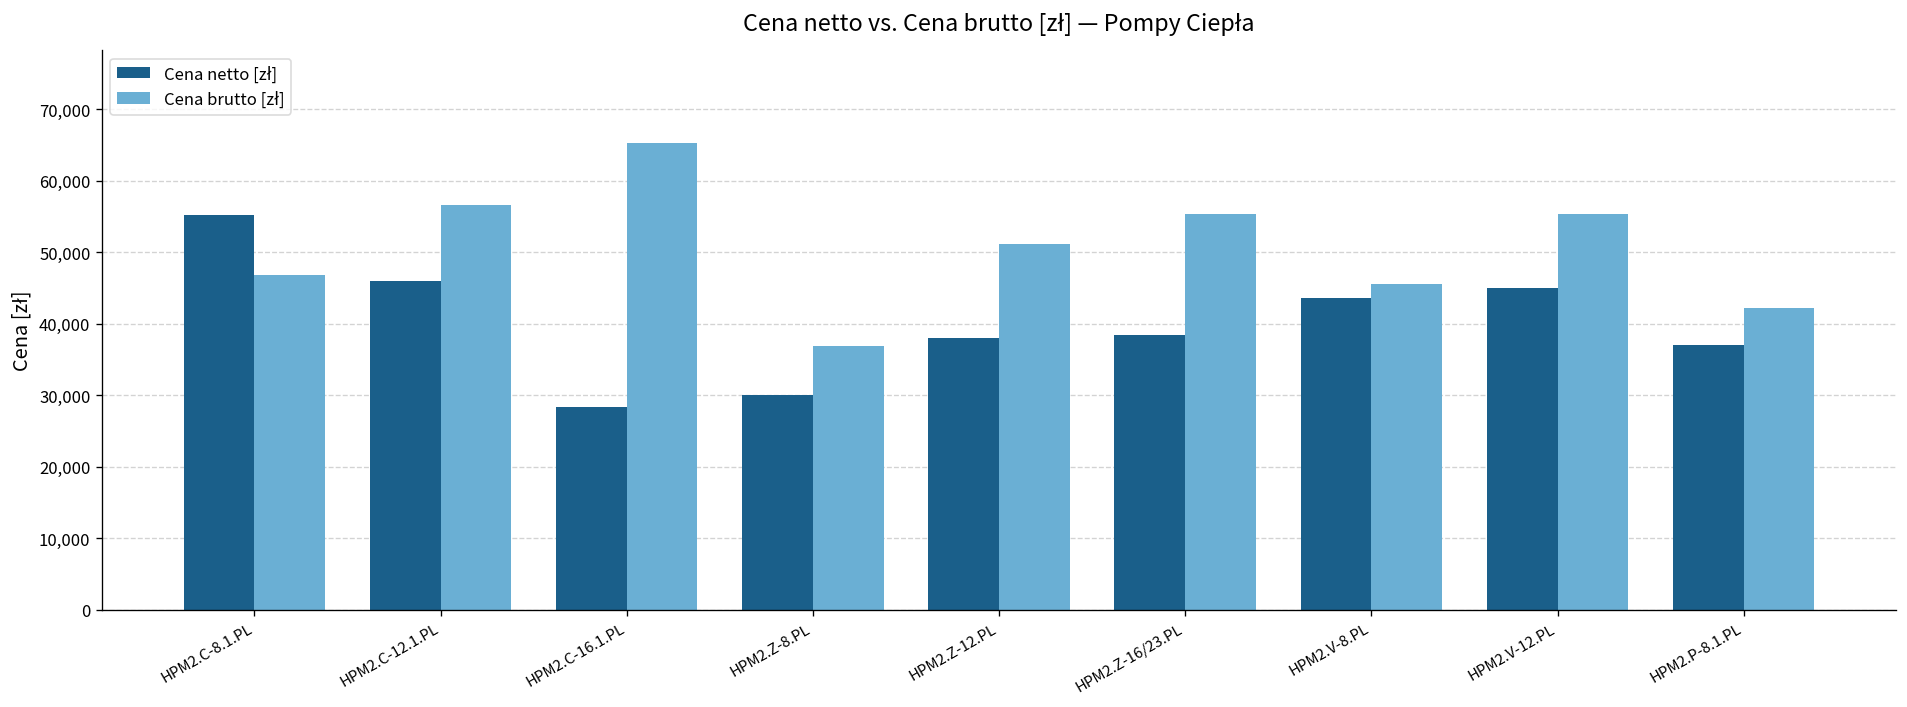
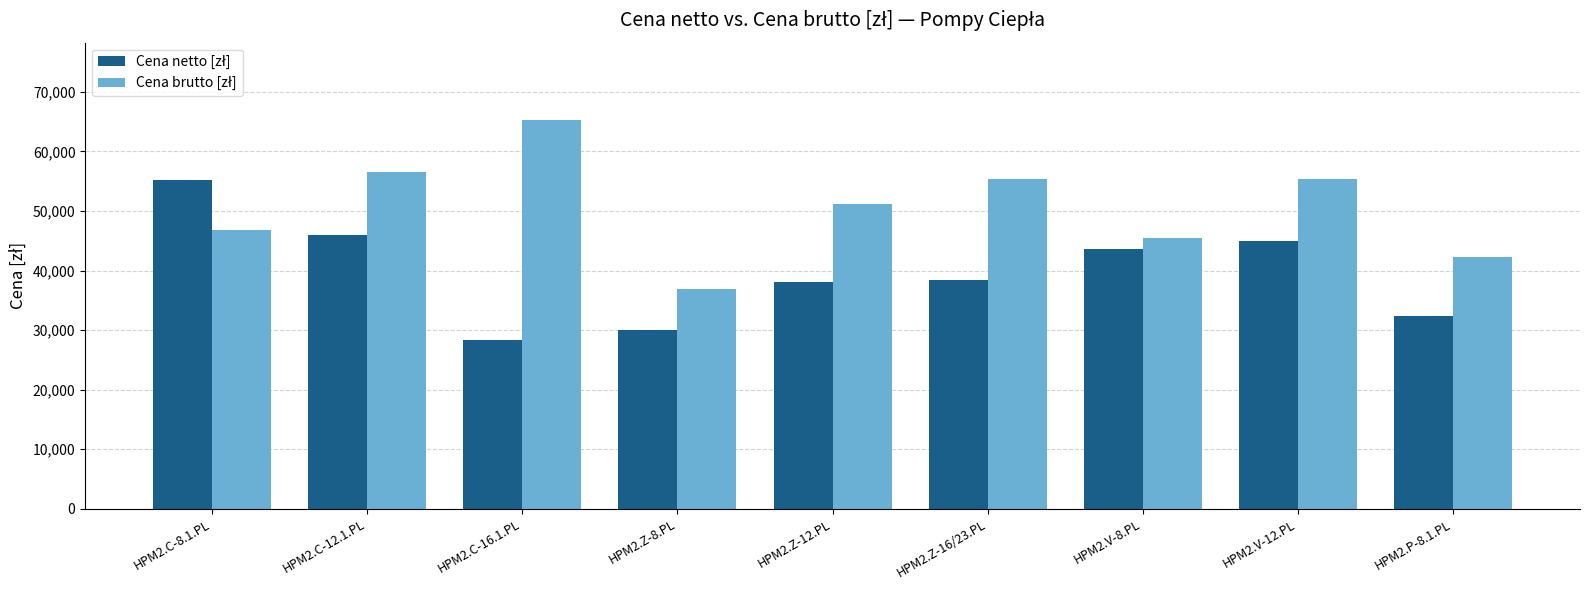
Cena netto [zł], HPM2.P-8.1.PL: 37,000 -> 32,000
